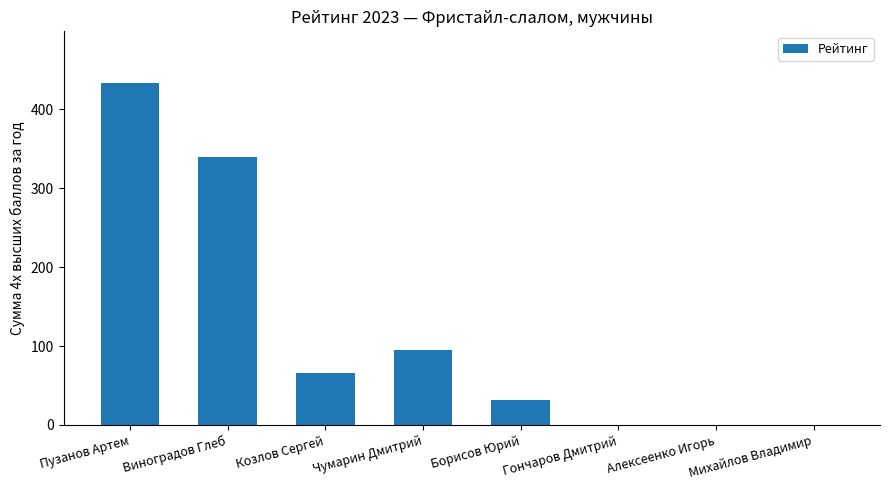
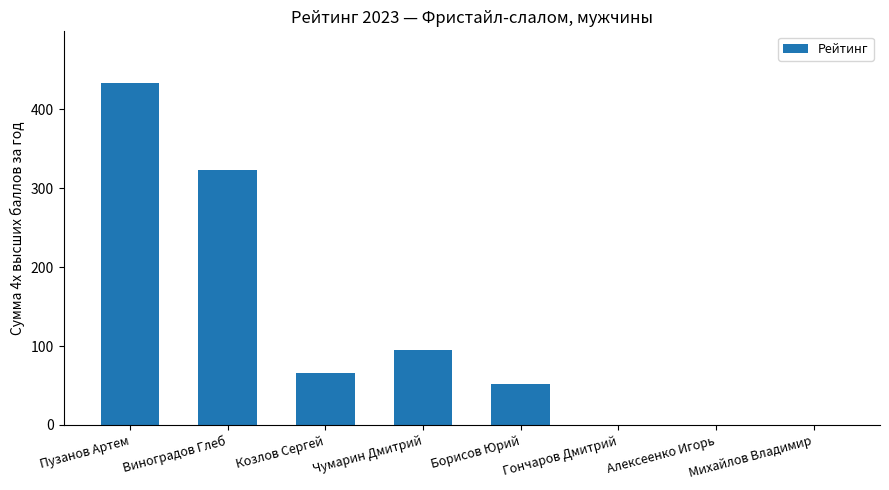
Виноградов Глеб: 340 -> 320
Борисов Юрий: 30 -> 50
